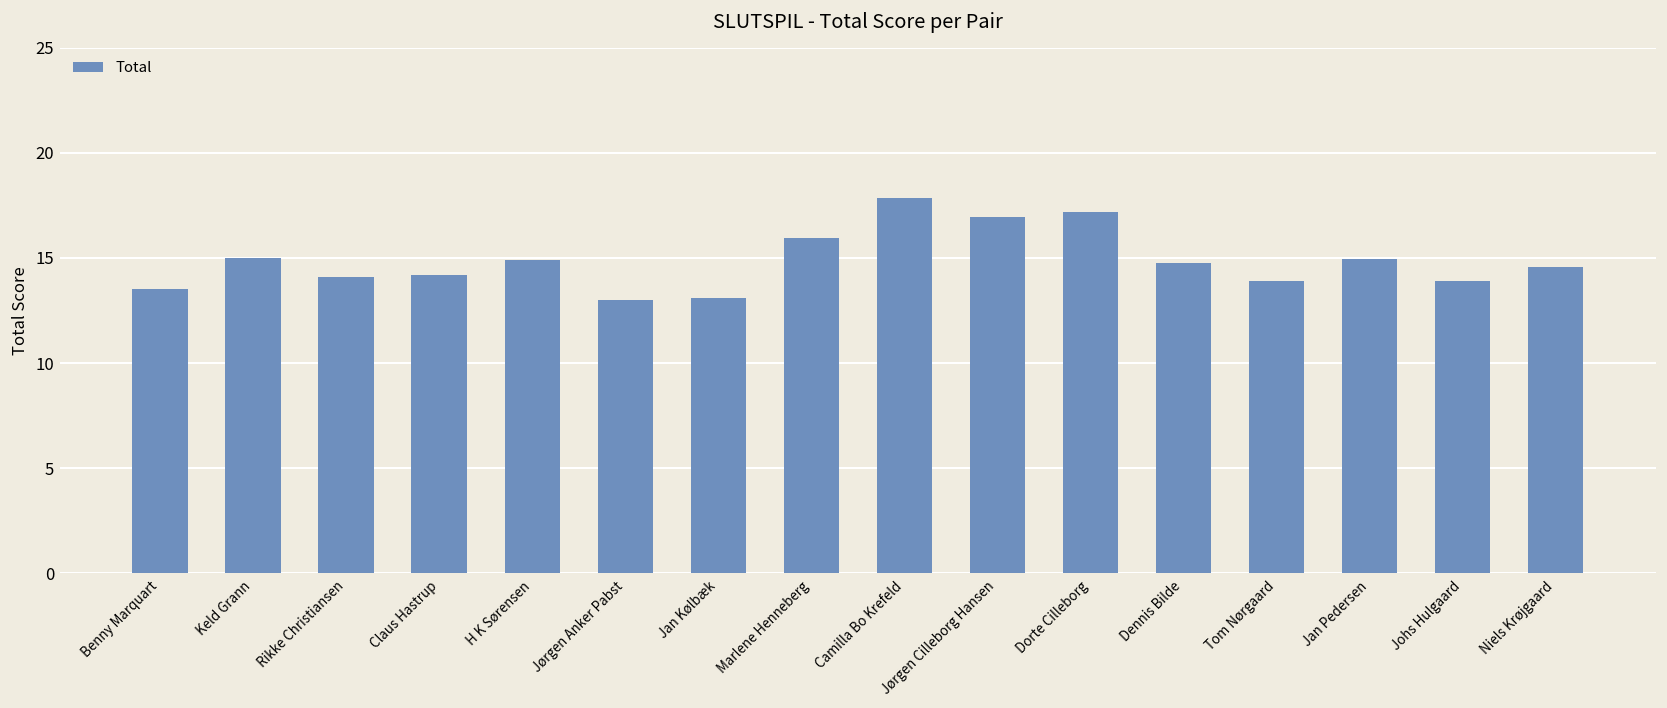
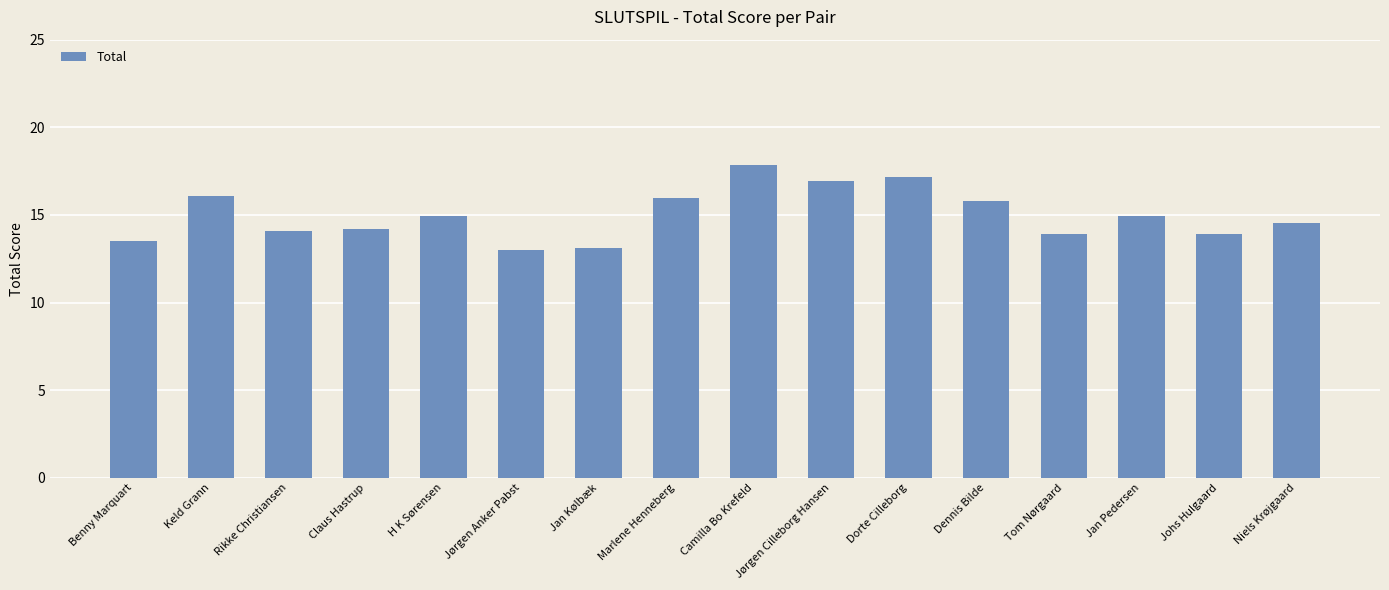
Keld Grann: 15.0 -> 16.1
Dennis Bilde: 14.8 -> 15.8
